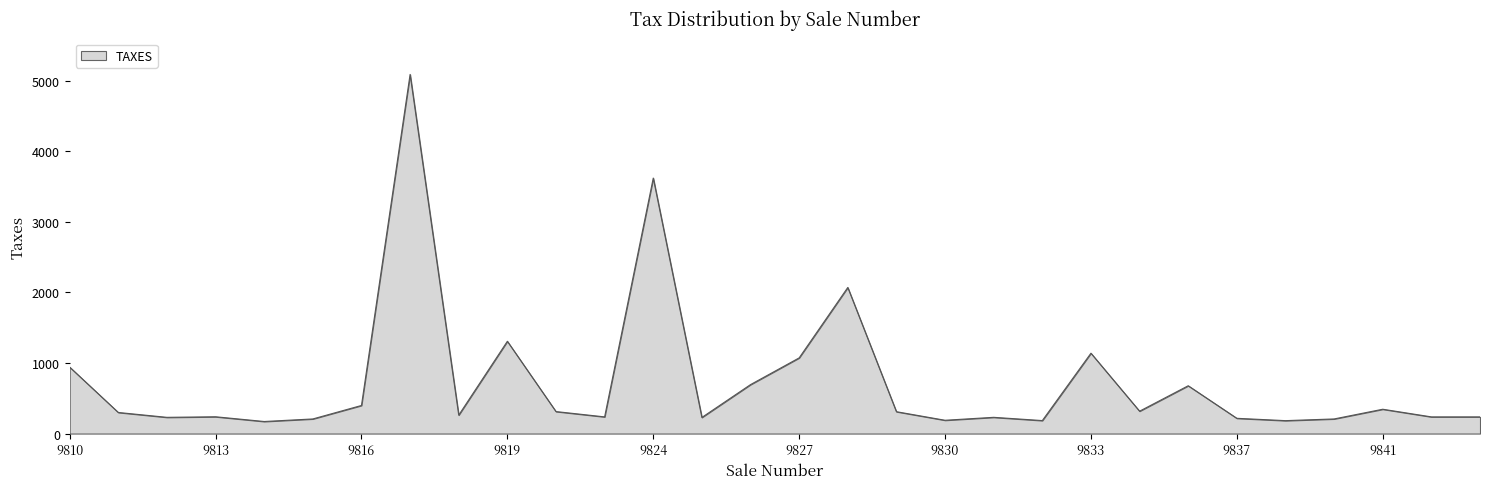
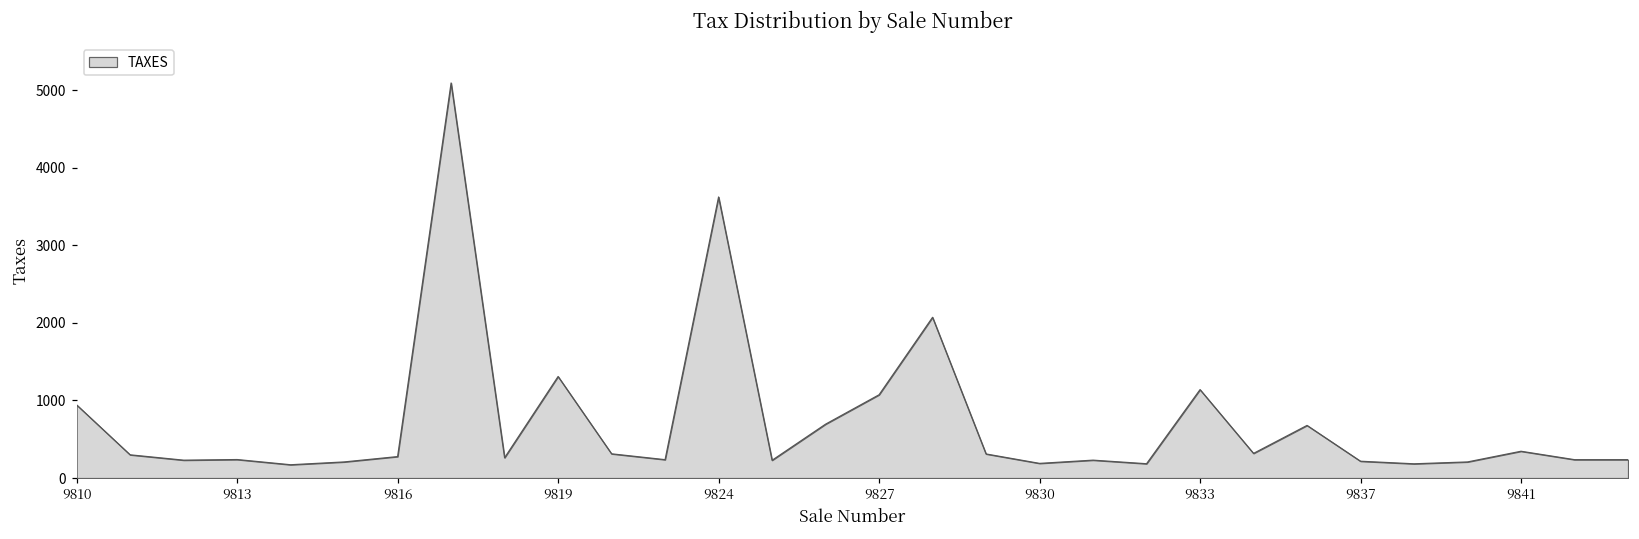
9816: 400 -> 300
